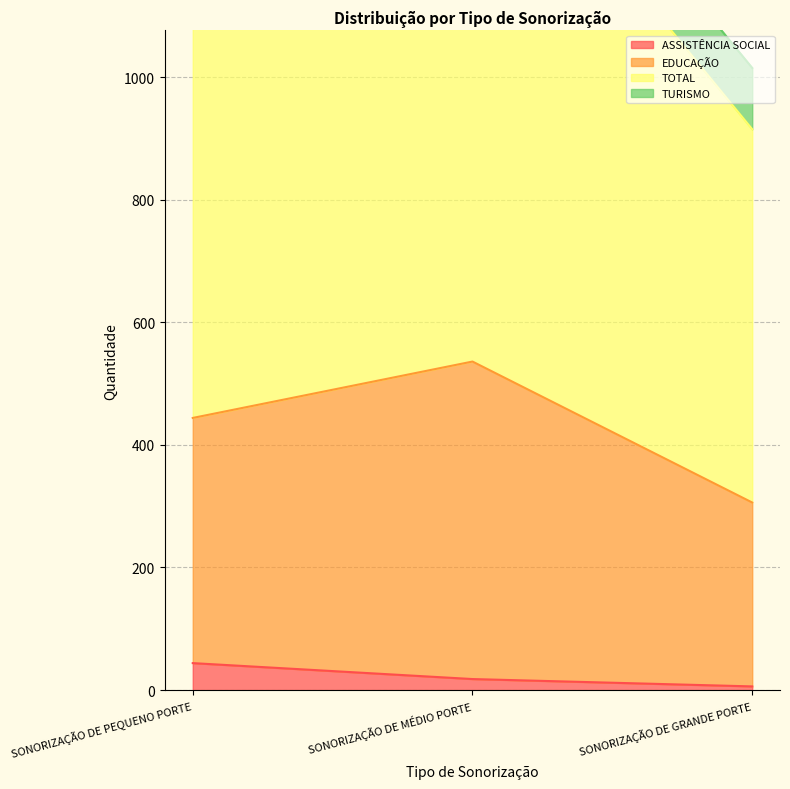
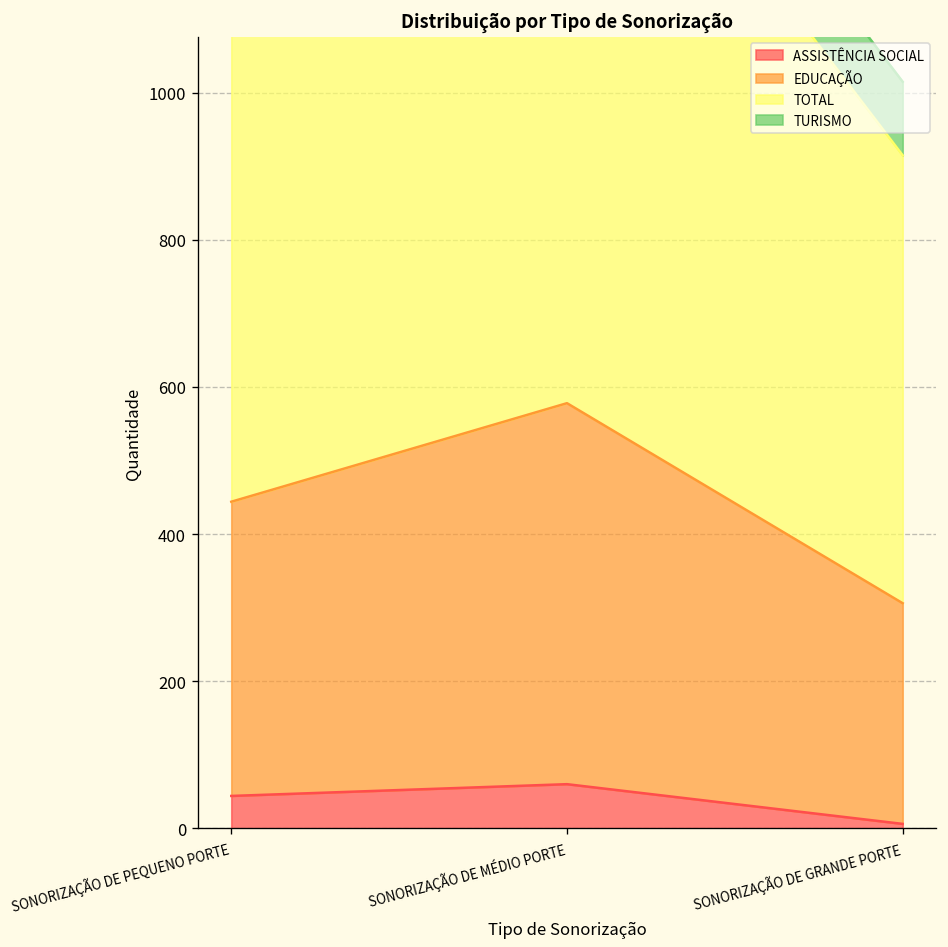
ASSISTÊNCIA SOCIAL, SONORIZAÇÃO DE MÉDIO PORTE: 20 -> 60
